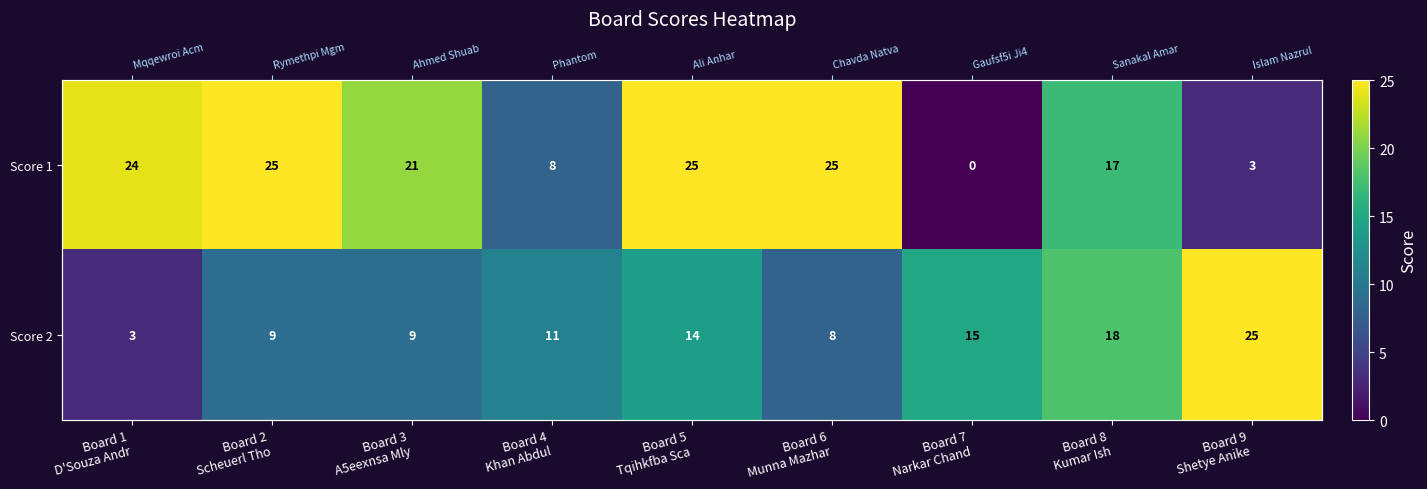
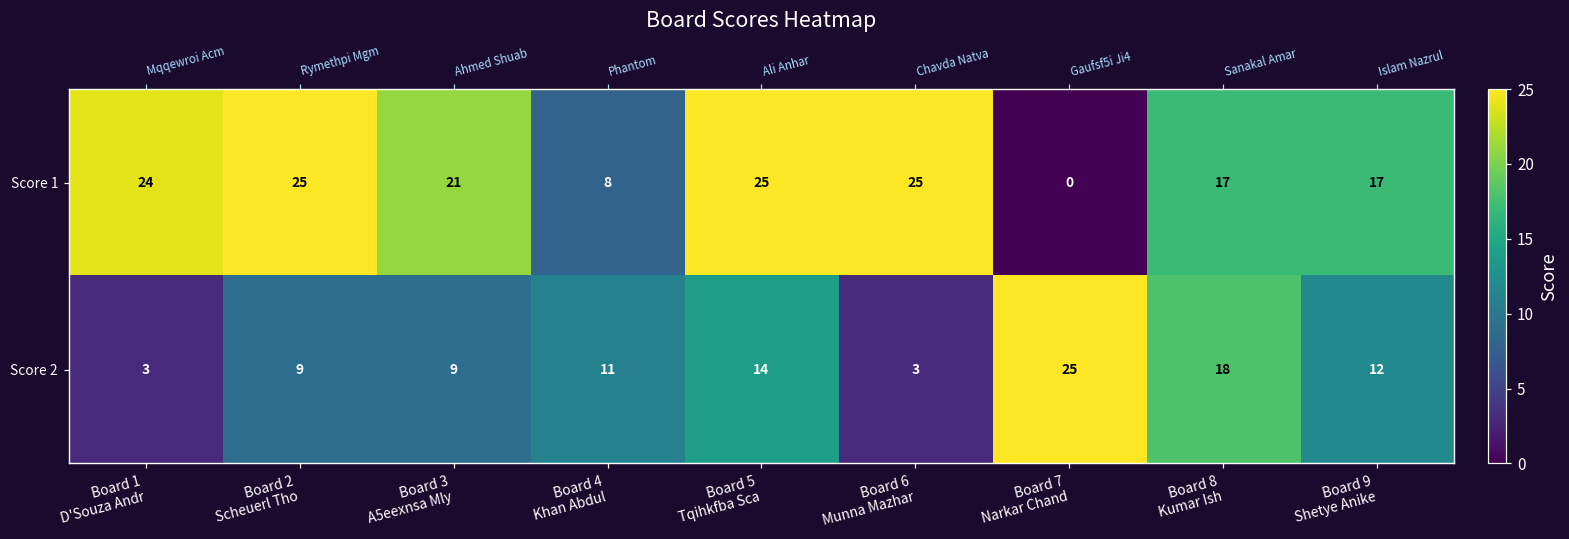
Score 1, Board 9 Shetye Anike: 3 -> 17
Score 2, Board 6 Munna Mazhar: 8 -> 3
Score 2, Board 7 Narkar Chand: 15 -> 25
Score 2, Board 9 Shetye Anike: 25 -> 12
